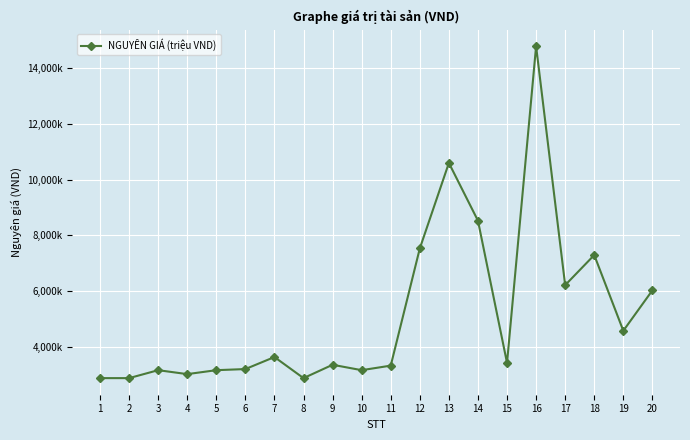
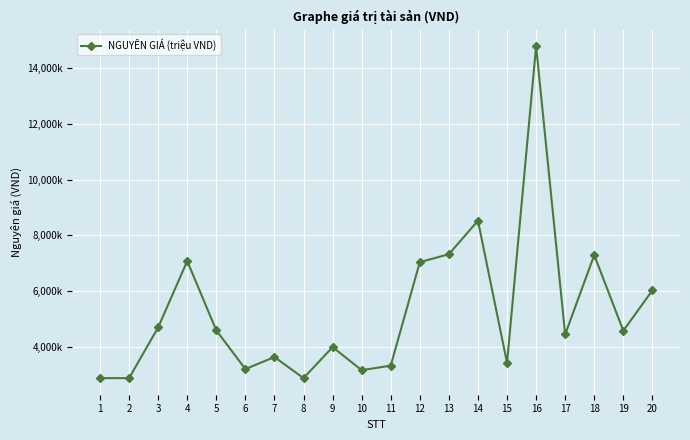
3: 3,200,000 -> 4,700,000
4: 3,000,000 -> 7,100,000
5: 3,200,000 -> 4,600,000
9: 3,300,000 -> 4,000,000
12: 7,500,000 -> 7,000,000
13: 10,600,000 -> 7,300,000
17: 6,200,000 -> 4,400,000
